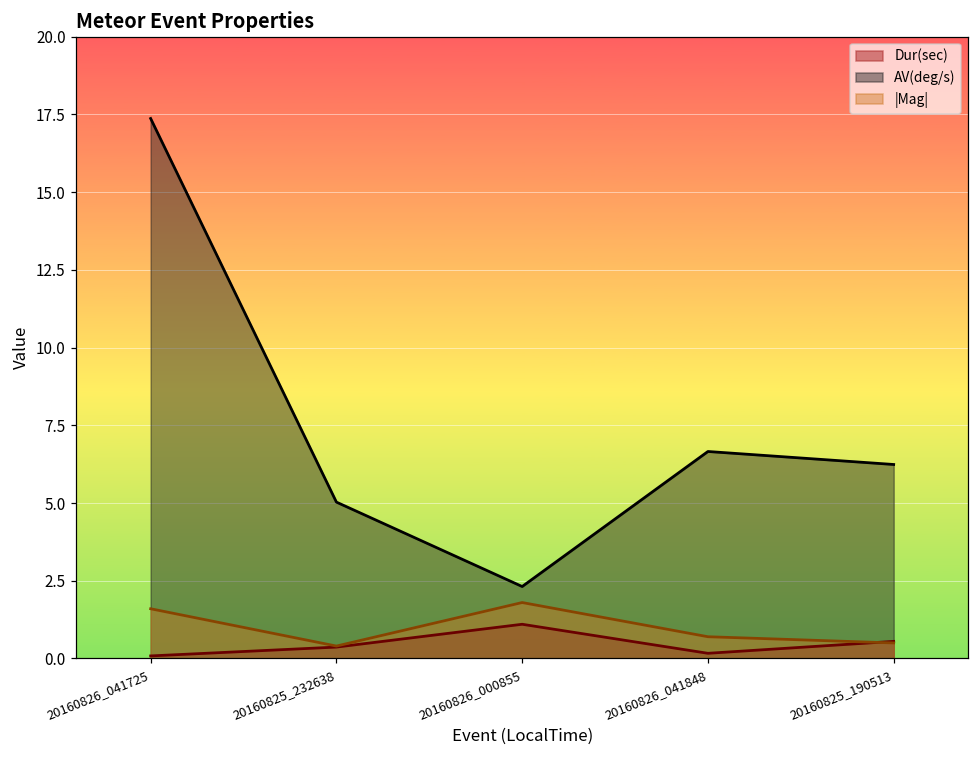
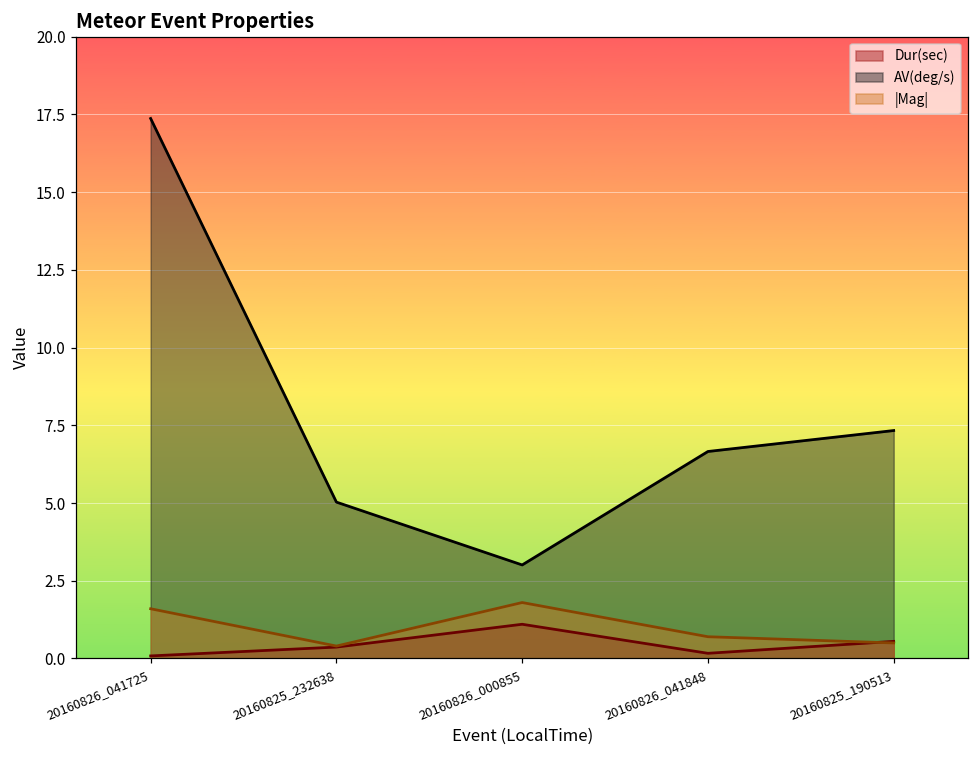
AV(deg/s), 20160826_000855: 2.3 -> 3.0
AV(deg/s), 20160825_190513: 6.2 -> 7.3
